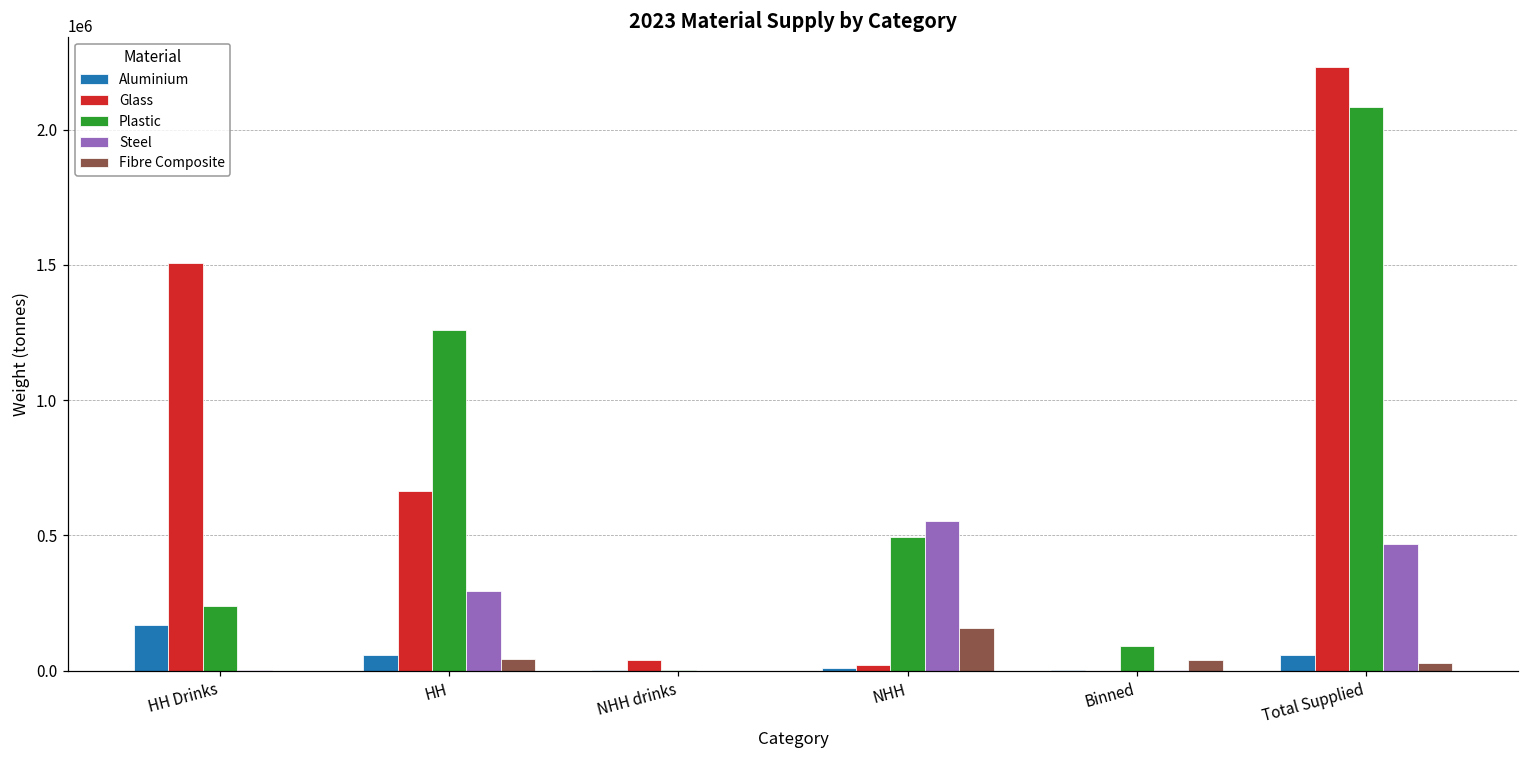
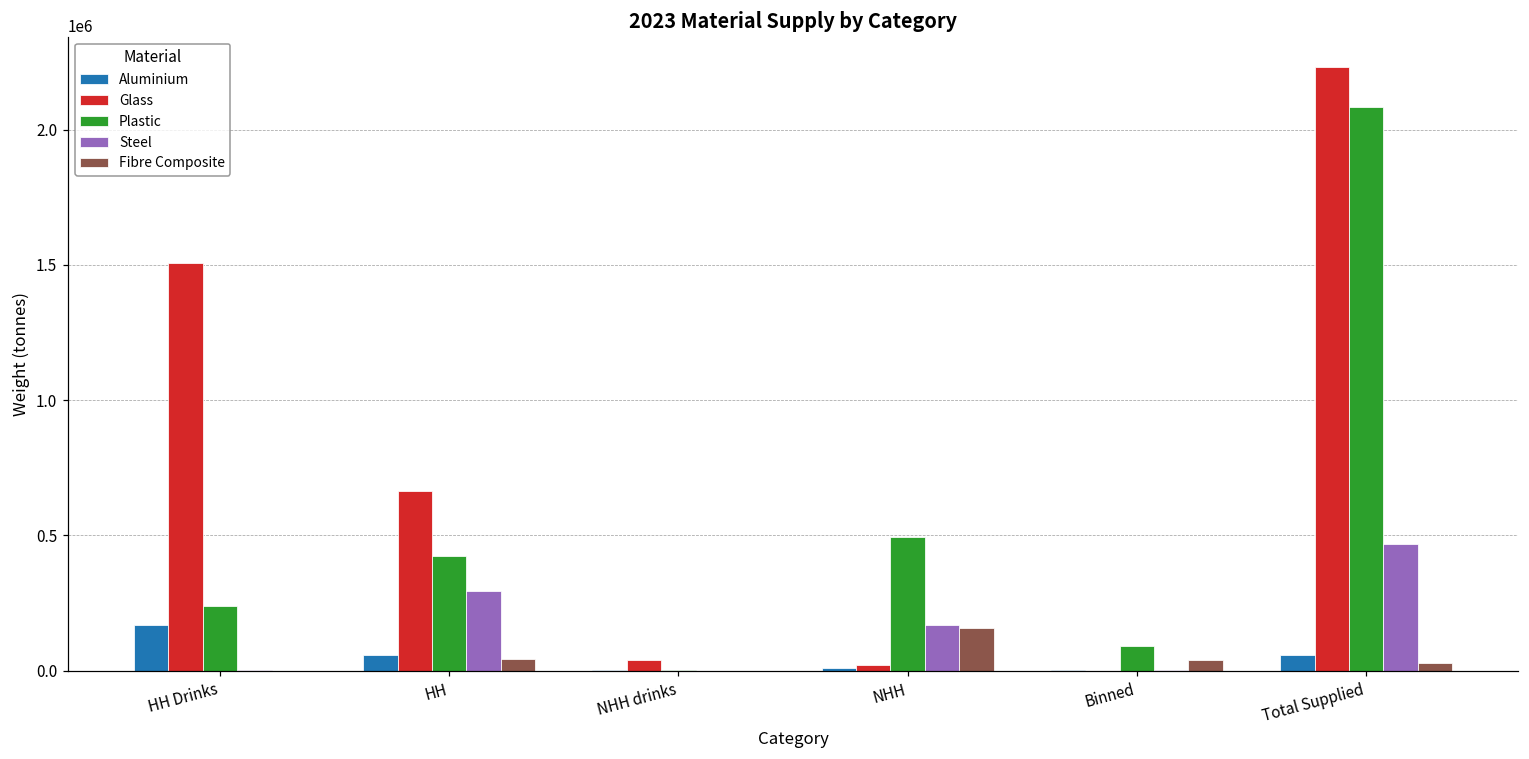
Plastic, HH: 1260000 -> 420000
Steel, NHH: 550000 -> 170000
